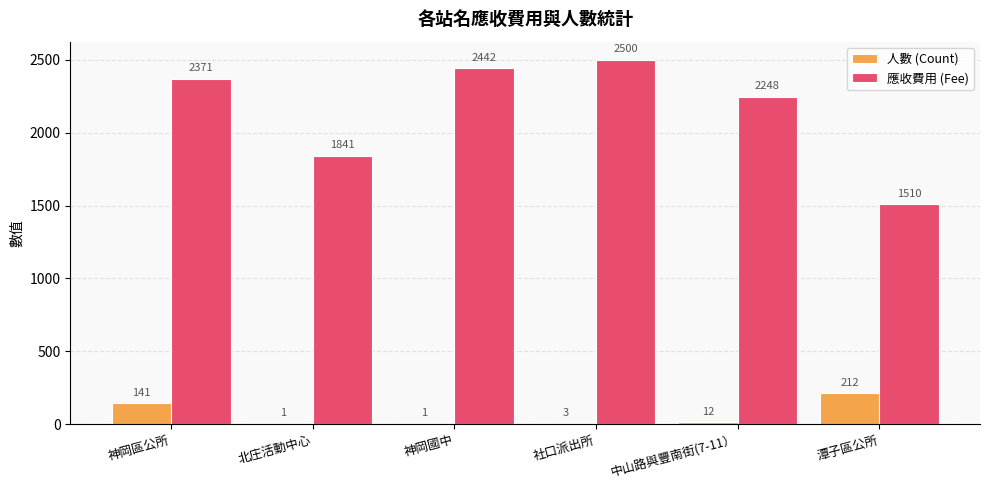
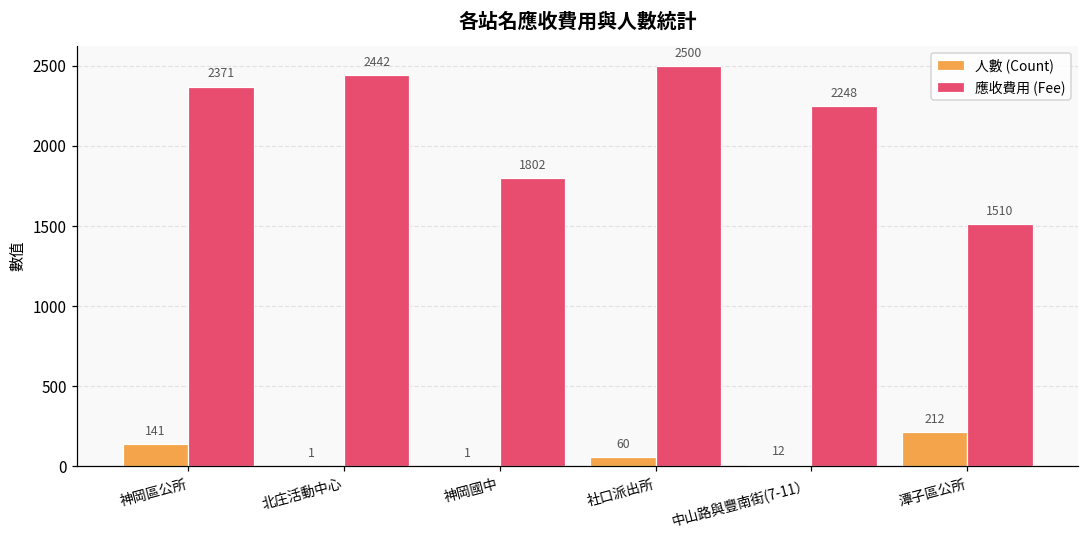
應收費用 (Fee), 北庄活動中心: 1841 -> 2442
應收費用 (Fee), 神岡國中: 2442 -> 1802
人數 (Count), 社口派出所: 3 -> 60
